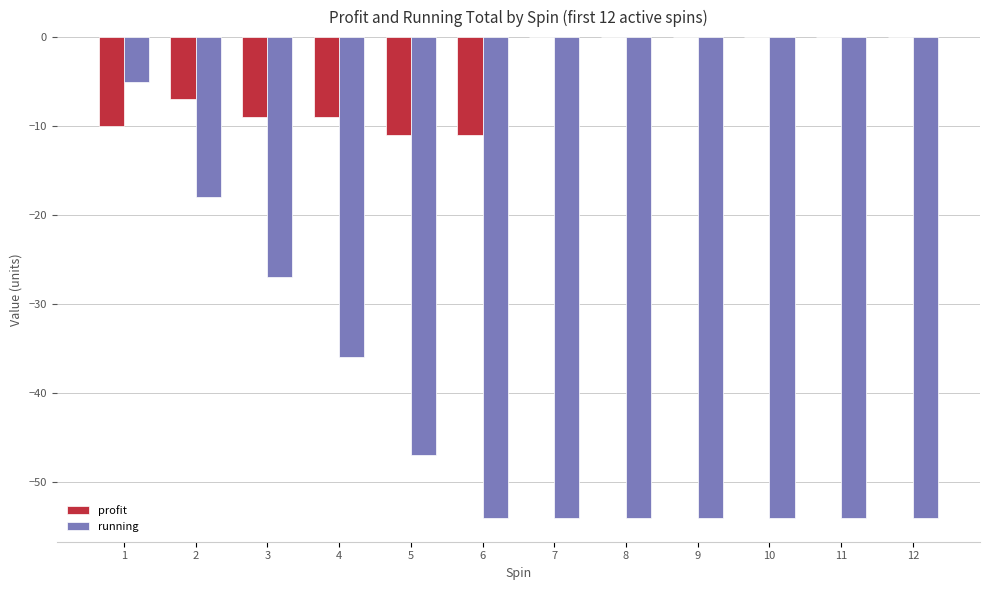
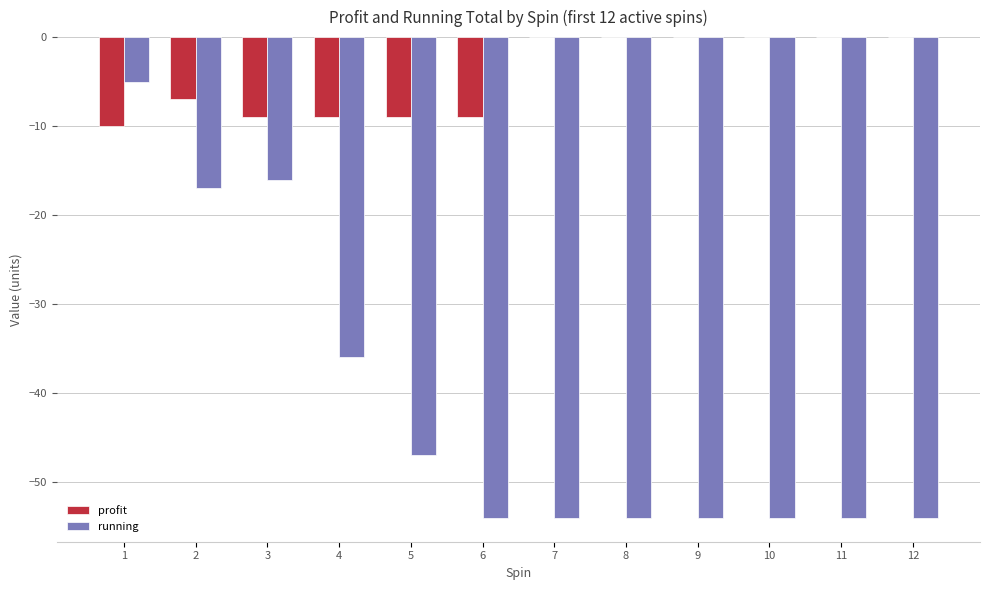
running, 2: -18 -> -17
running, 3: -27 -> -16
profit, 5: -11 -> -9
profit, 6: -11 -> -9
